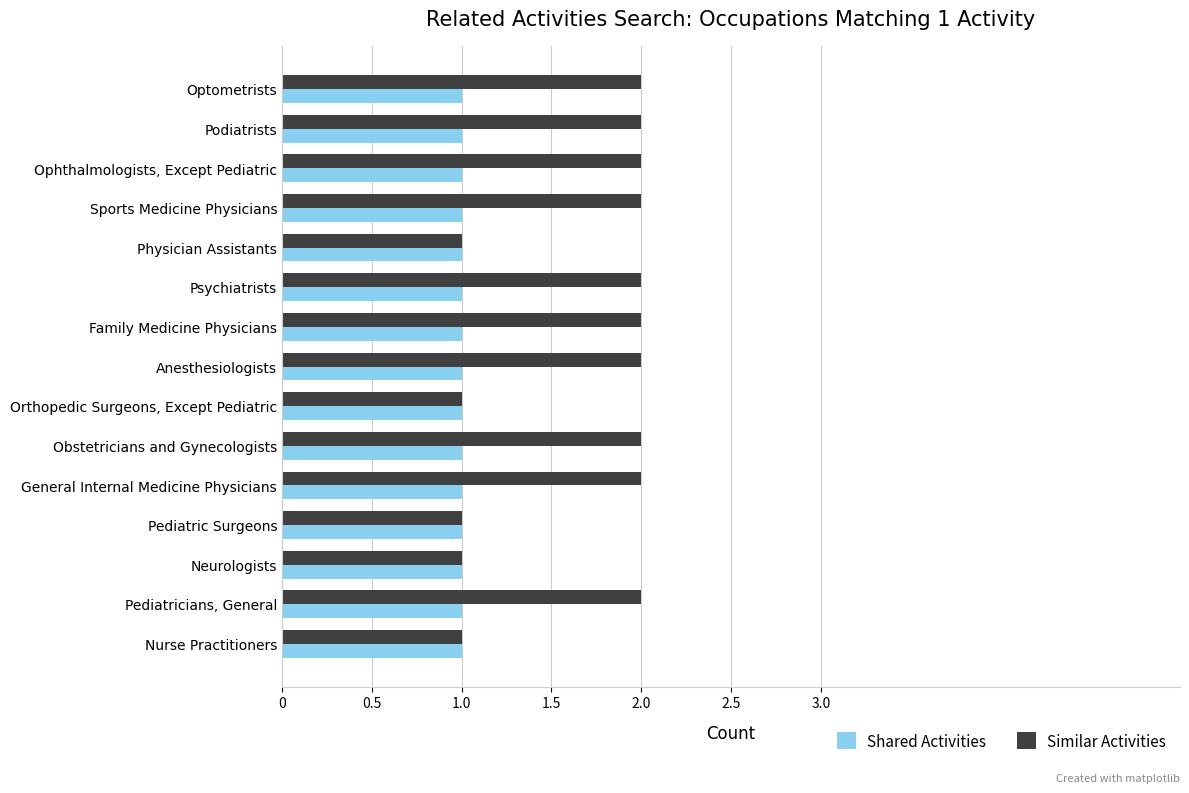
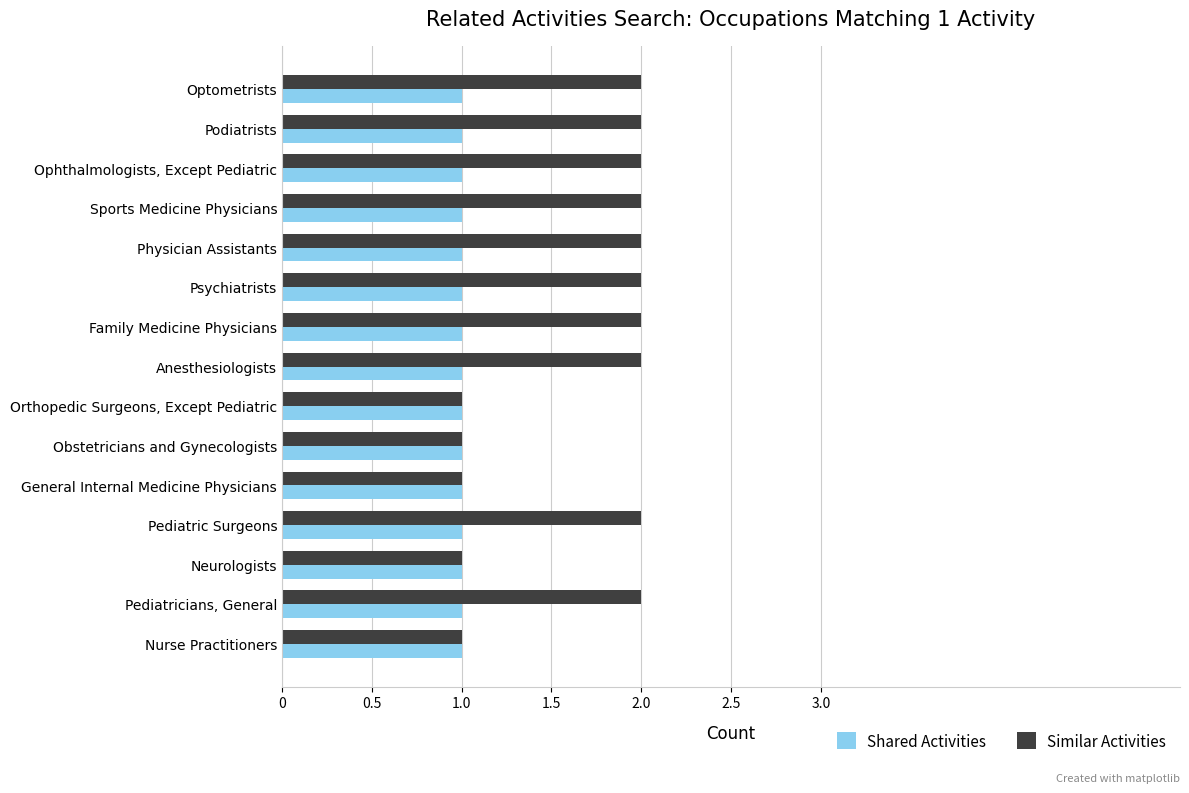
Similar Activities, Physician Assistants: 1 -> 2
Similar Activities, Obstetricians and Gynecologists: 2 -> 1
Similar Activities, General Internal Medicine Physicians: 2 -> 1
Similar Activities, Pediatric Surgeons: 1 -> 2
